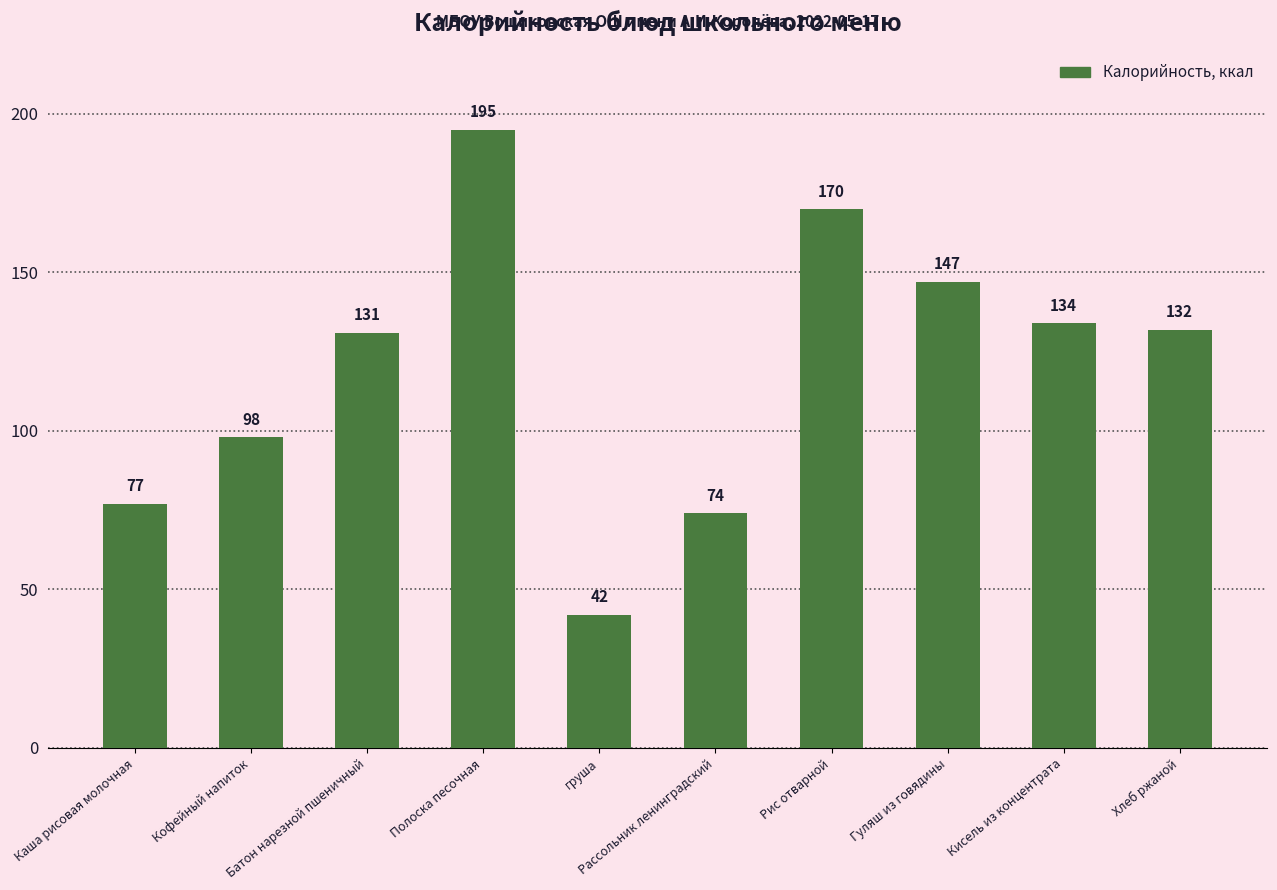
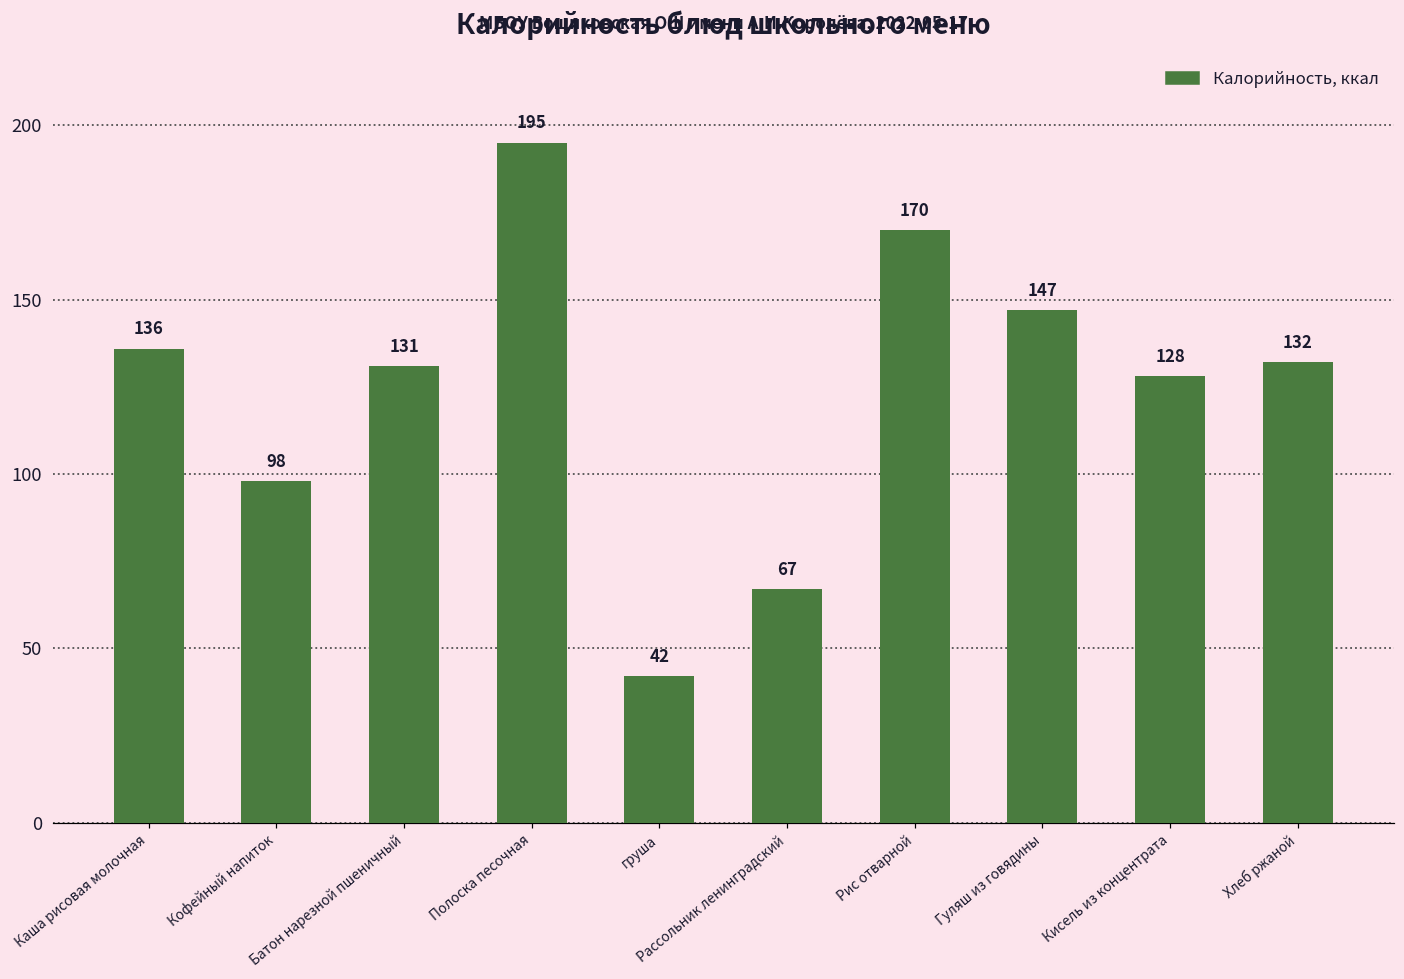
Каша рисовая молочная: 77 -> 136
Рассольник ленинградский: 74 -> 67
Кисель из концентрата: 134 -> 128
